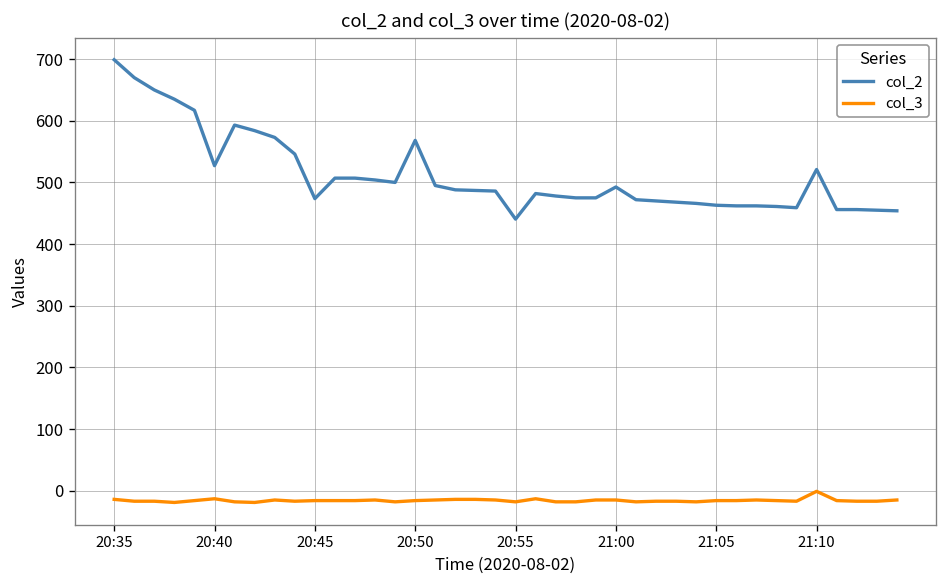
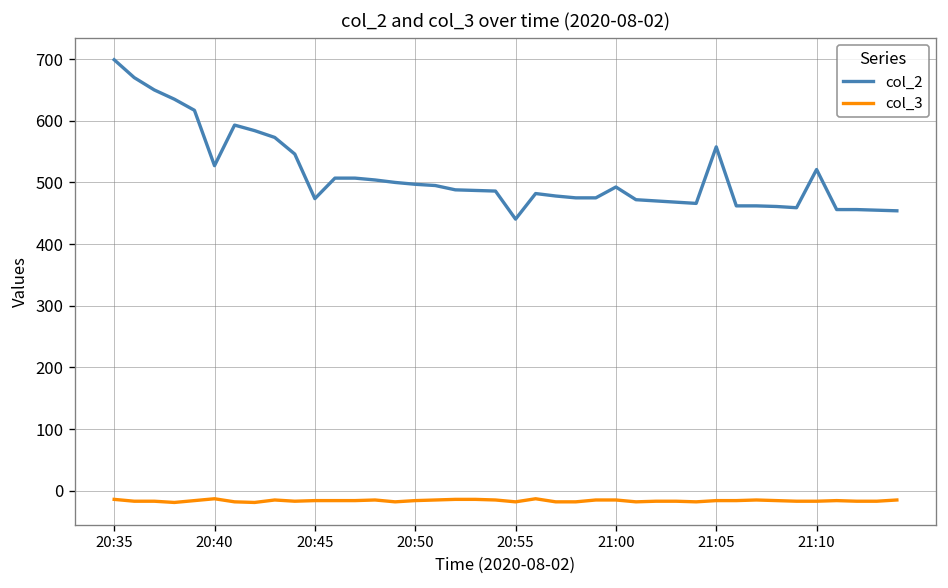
col_2, 20:50: 570 -> 500
col_2, 21:05: 460 -> 560
col_3, 21:10: 0 -> -20
